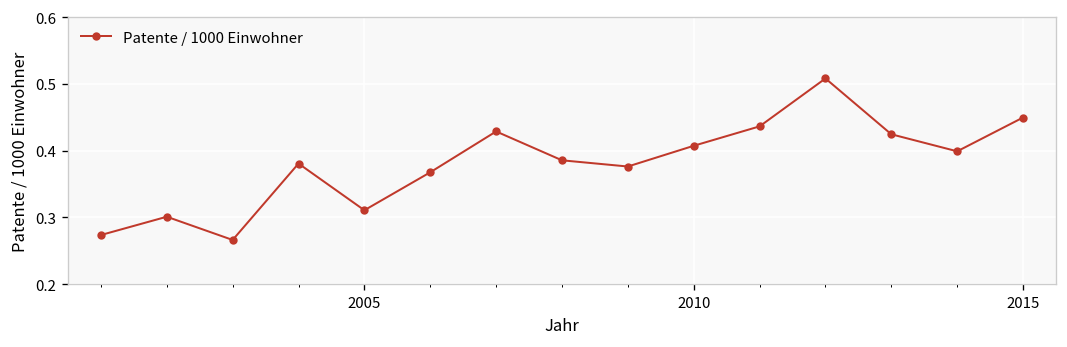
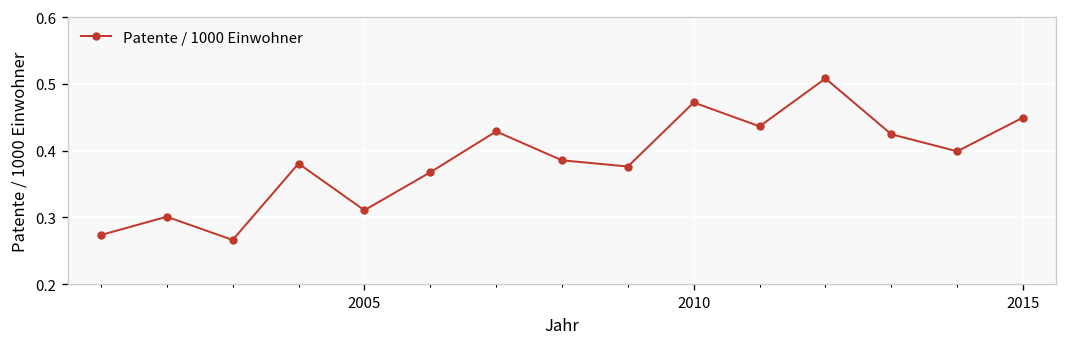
2010: 0.41 -> 0.47
